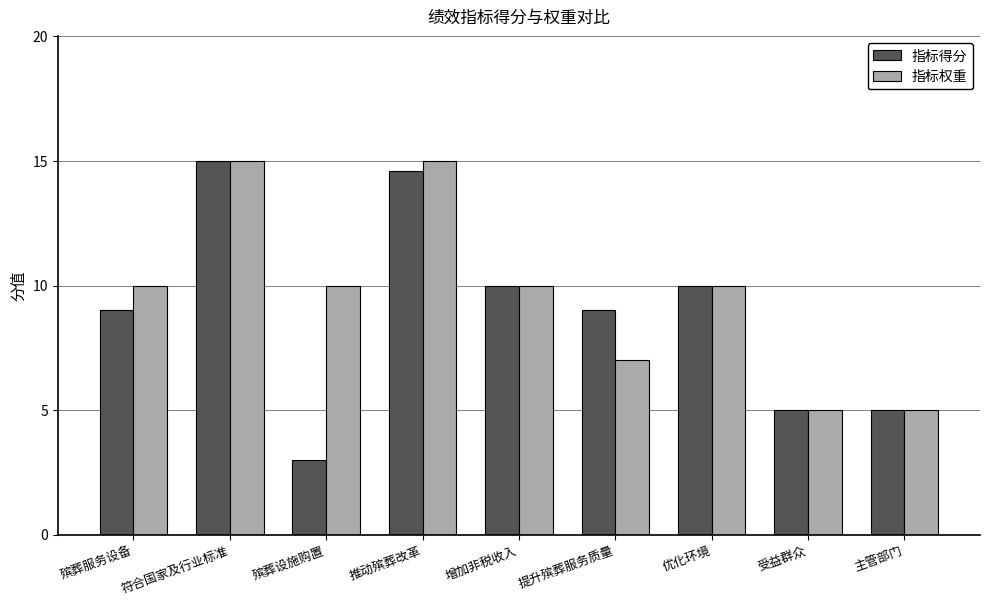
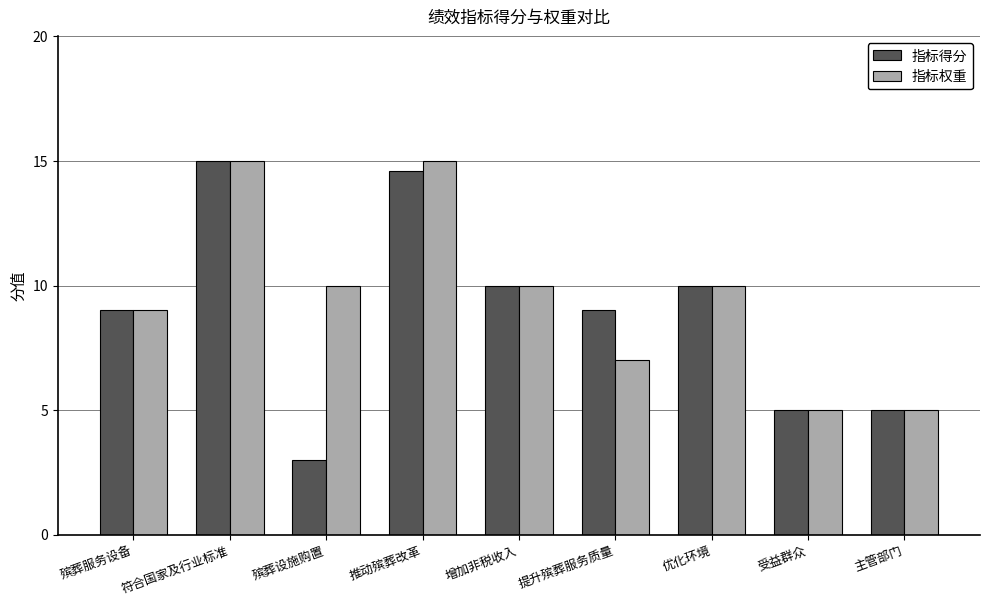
指标权重, 殡葬服务设备: 10 -> 9
